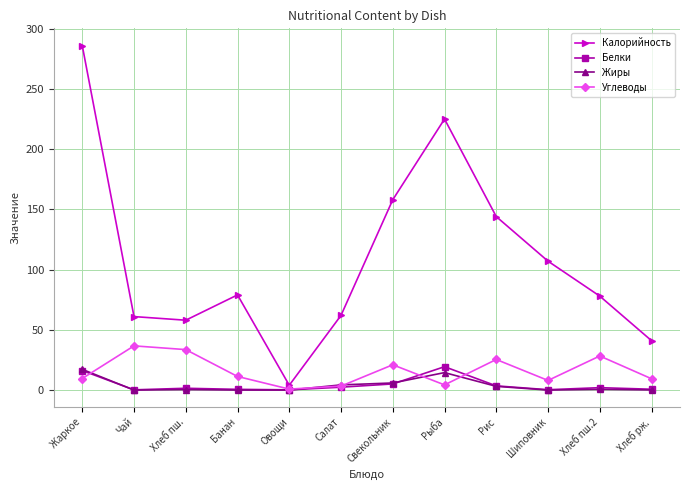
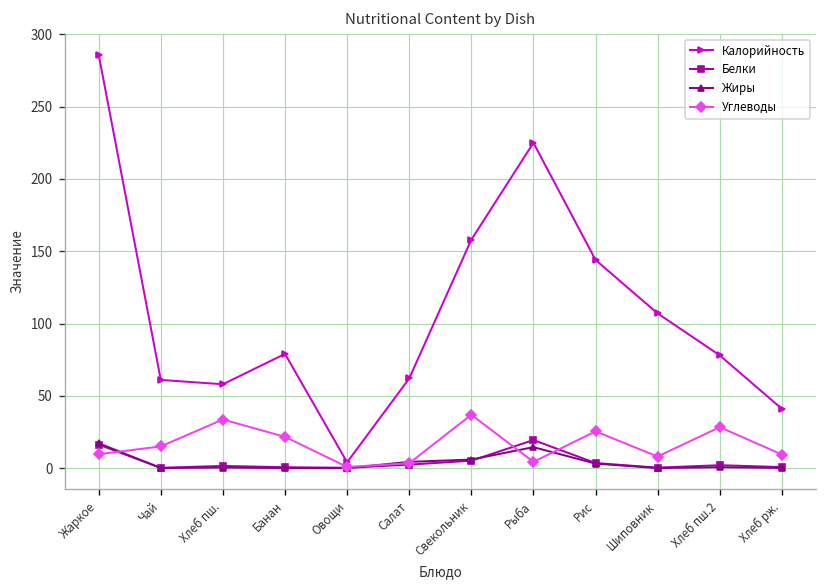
Углеводы, Чай: 37 -> 15
Углеводы, Банан: 11 -> 22
Углеводы, Свекольник: 21 -> 37
